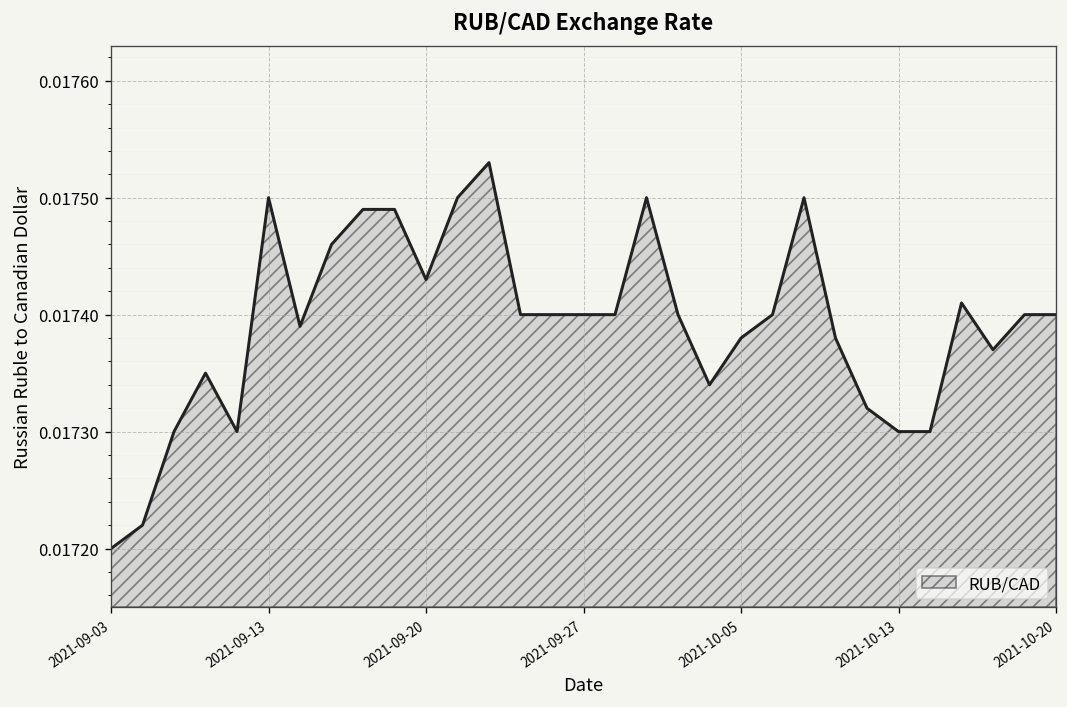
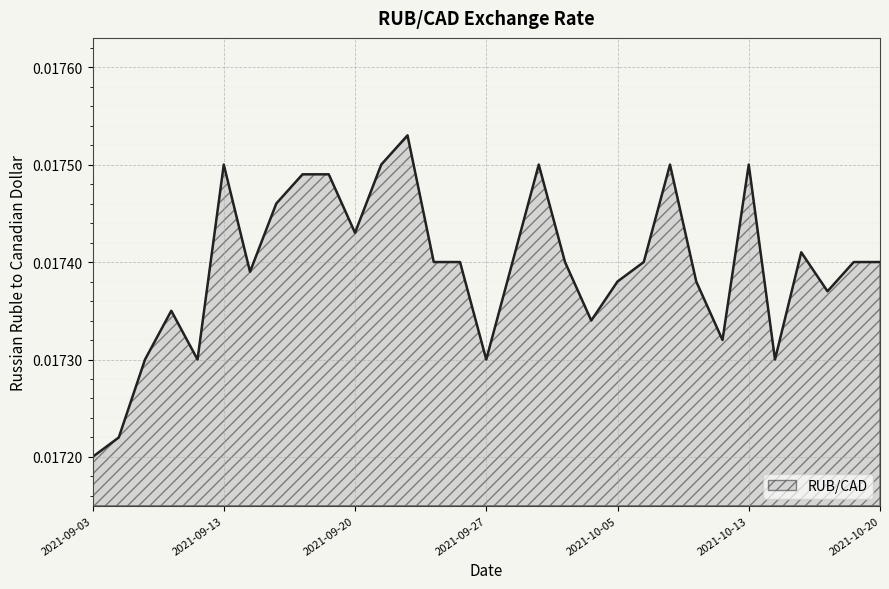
2021-09-27: 0.0174 -> 0.0173
2021-10-13: 0.0173 -> 0.0175
